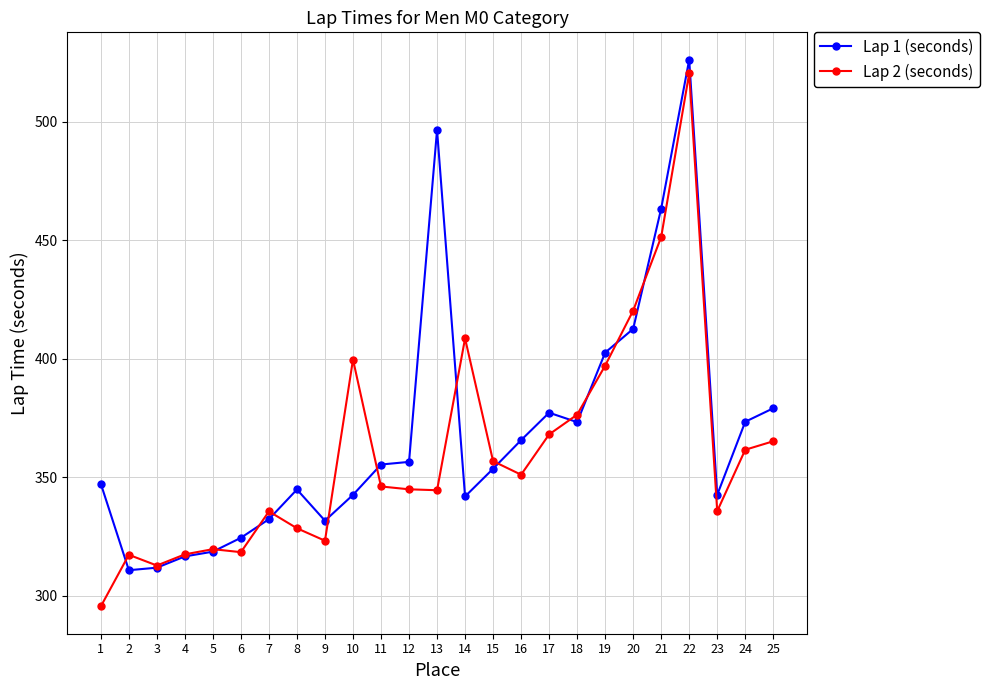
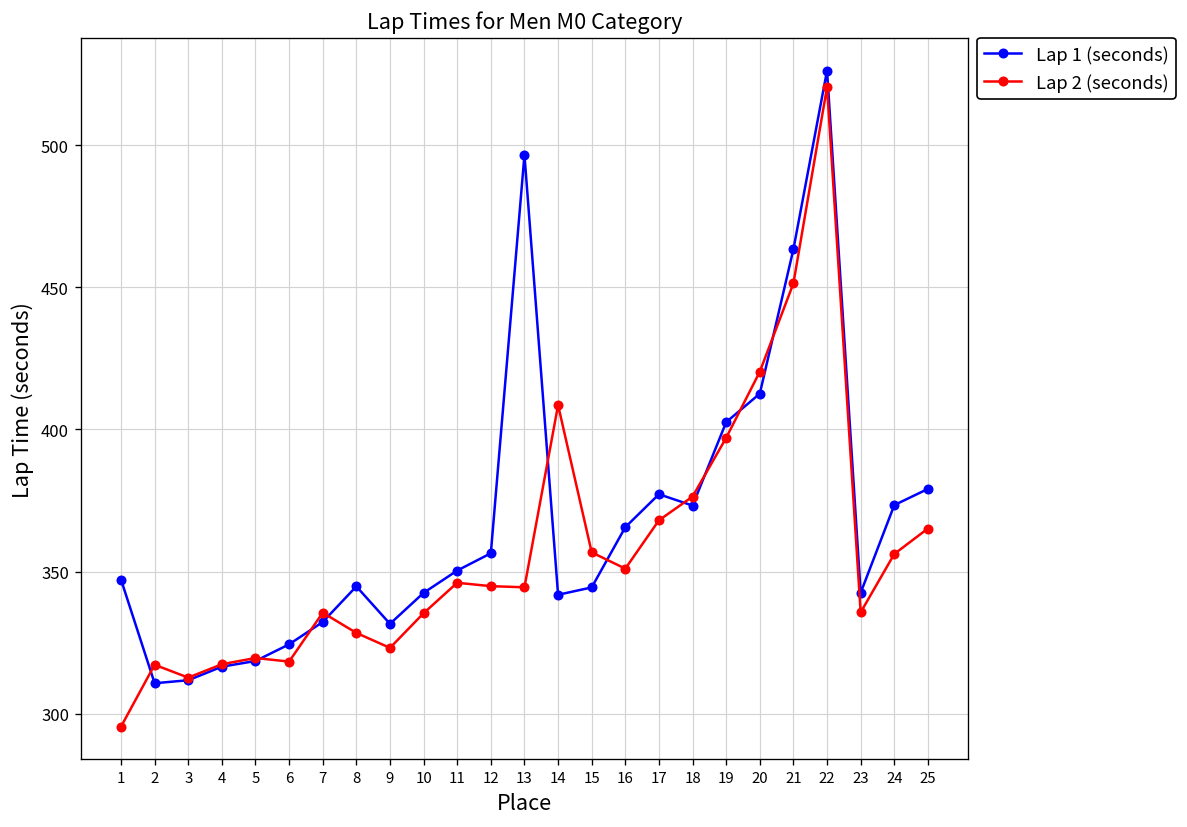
Lap 2 (seconds), 10: 400 -> 335
Lap 1 (seconds), 11: 355 -> 350
Lap 1 (seconds), 15: 354 -> 344
Lap 2 (seconds), 24: 362 -> 356
